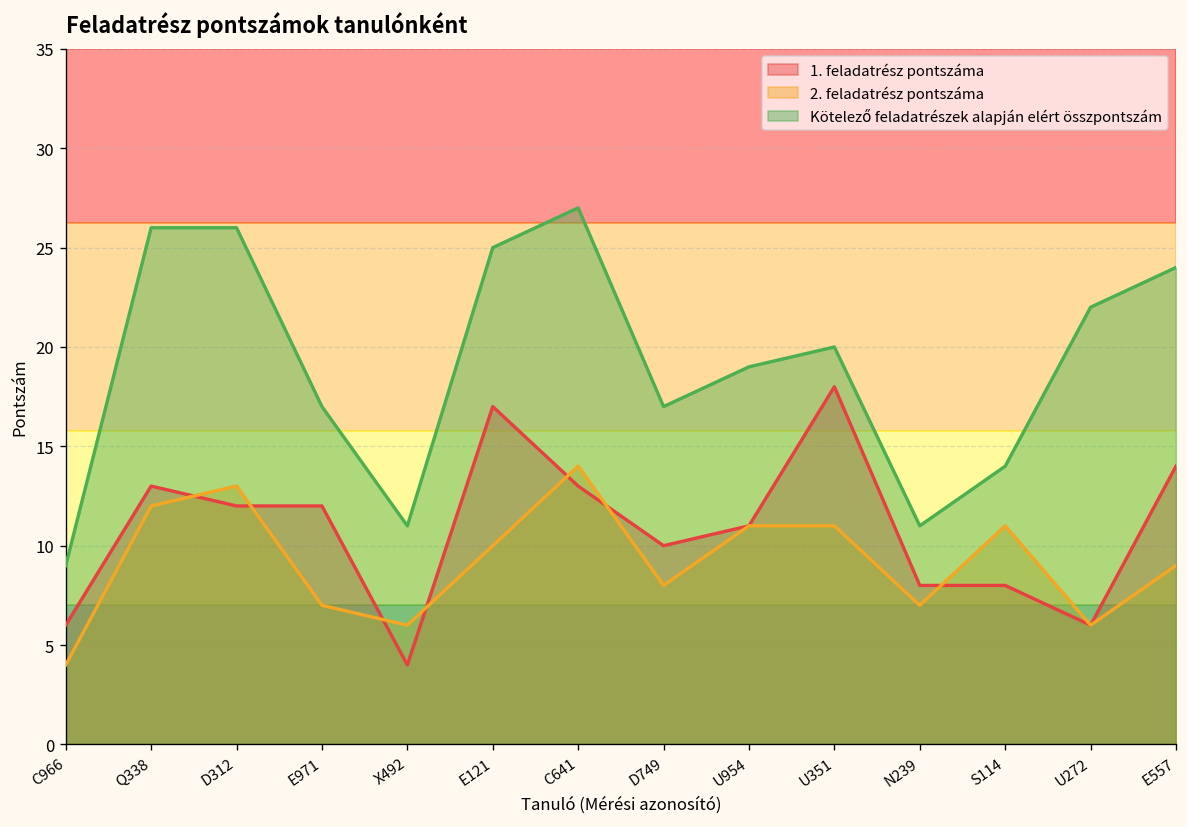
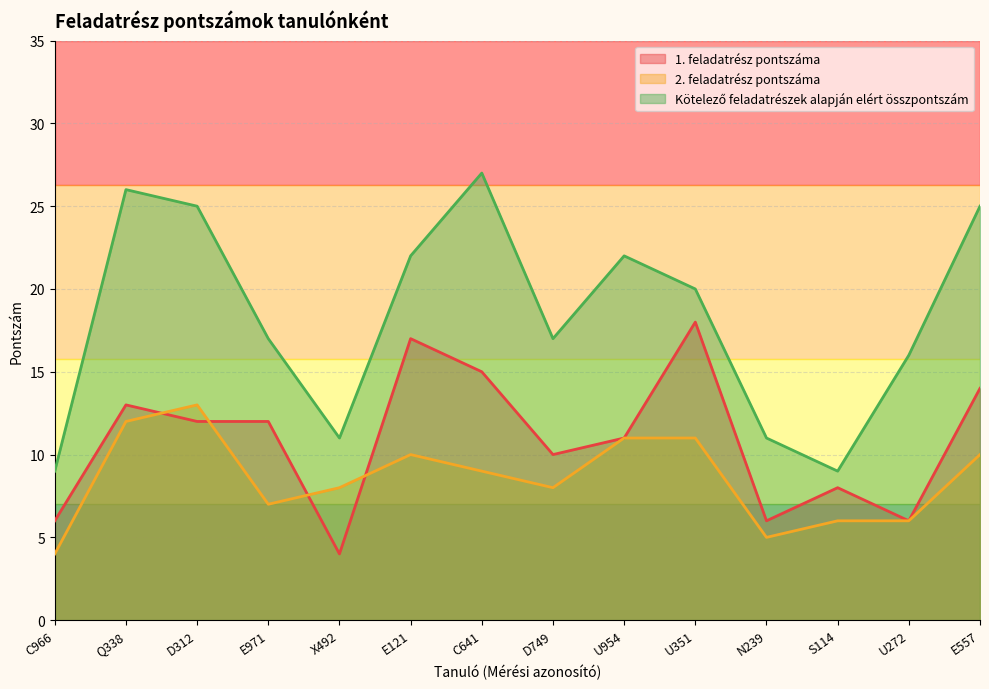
Kötelező feladatrészek alapján elért összpontszám, D312: 26 -> 25
2. feladatrész pontszáma, X492: 6 -> 8
Kötelező feladatrészek alapján elért összpontszám, E121: 25 -> 22
1. feladatrész pontszáma, C641: 13 -> 15
2. feladatrész pontszáma, C641: 14 -> 9
Kötelező feladatrészek alapján elért összpontszám, U954: 19 -> 22
1. feladatrész pontszáma, N239: 8 -> 6
2. feladatrész pontszáma, N239: 7 -> 5
2. feladatrész pontszáma, S114: 11 -> 6
Kötelező feladatrészek alapján elért összpontszám, S114: 14 -> 9
Kötelező feladatrészek alapján elért összpontszám, U272: 22 -> 16
2. feladatrész pontszáma, E557: 9 -> 10
Kötelező feladatrészek alapján elért összpontszám, E557: 24 -> 25
